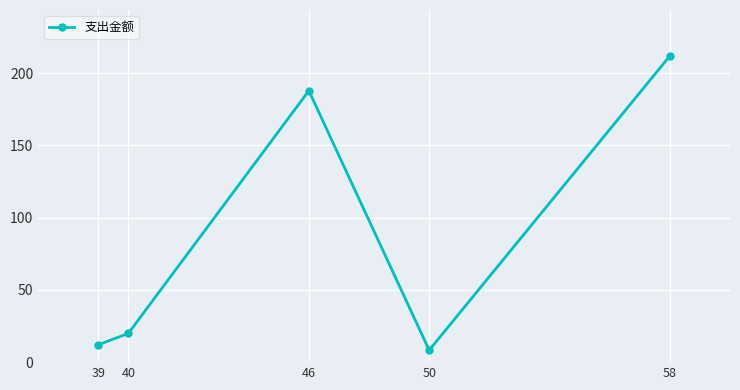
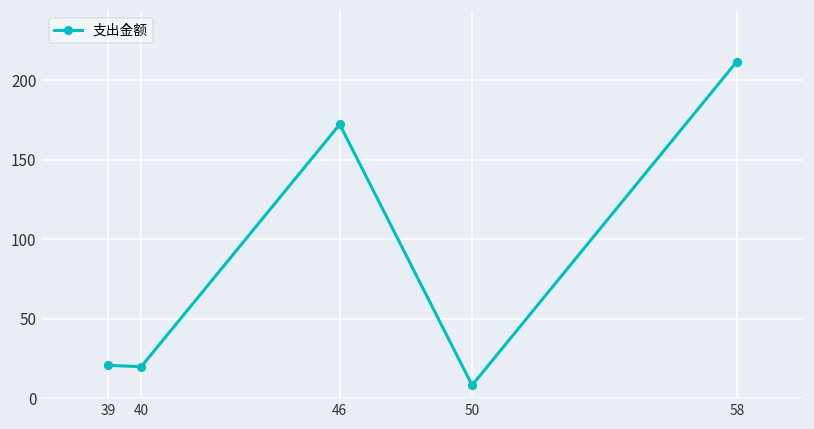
39: 12 -> 21
46: 188 -> 172
